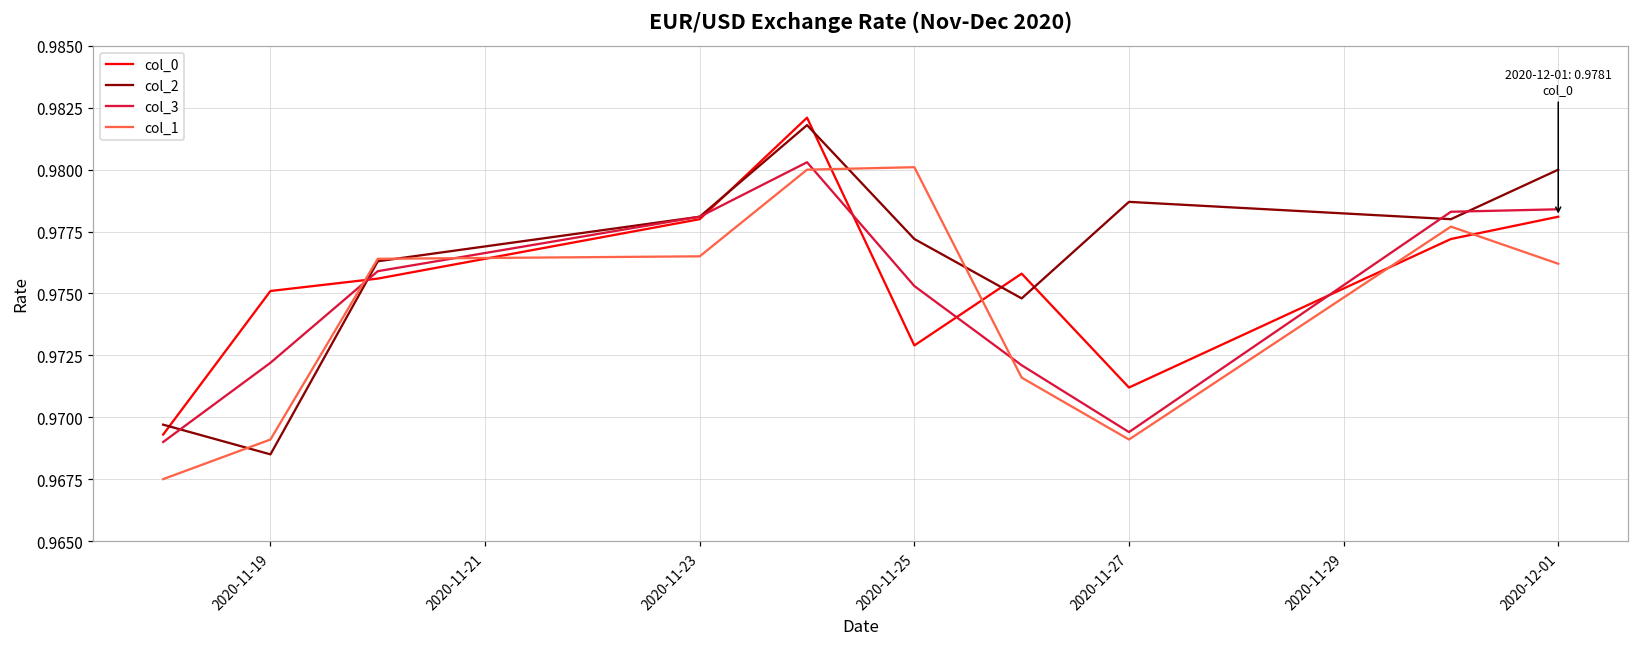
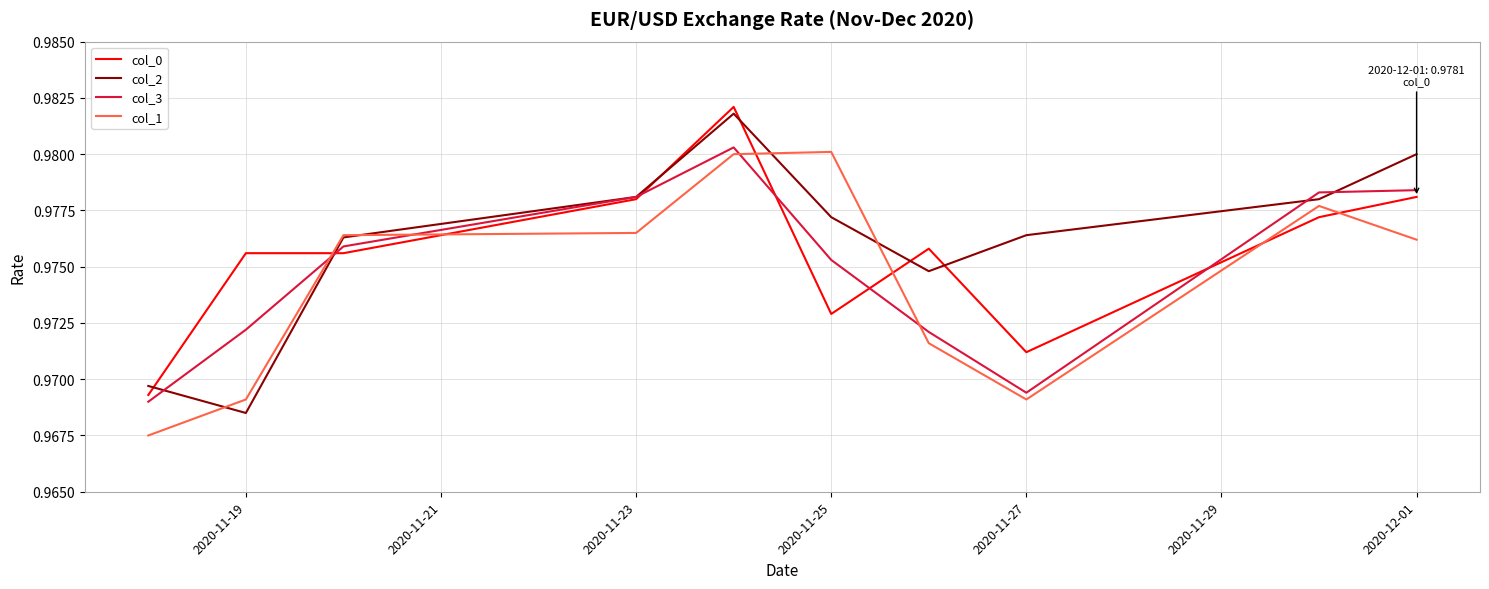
col_0, 2020-11-19: 0.9751 -> 0.9756
col_2, 2020-11-27: 0.9787 -> 0.9764
